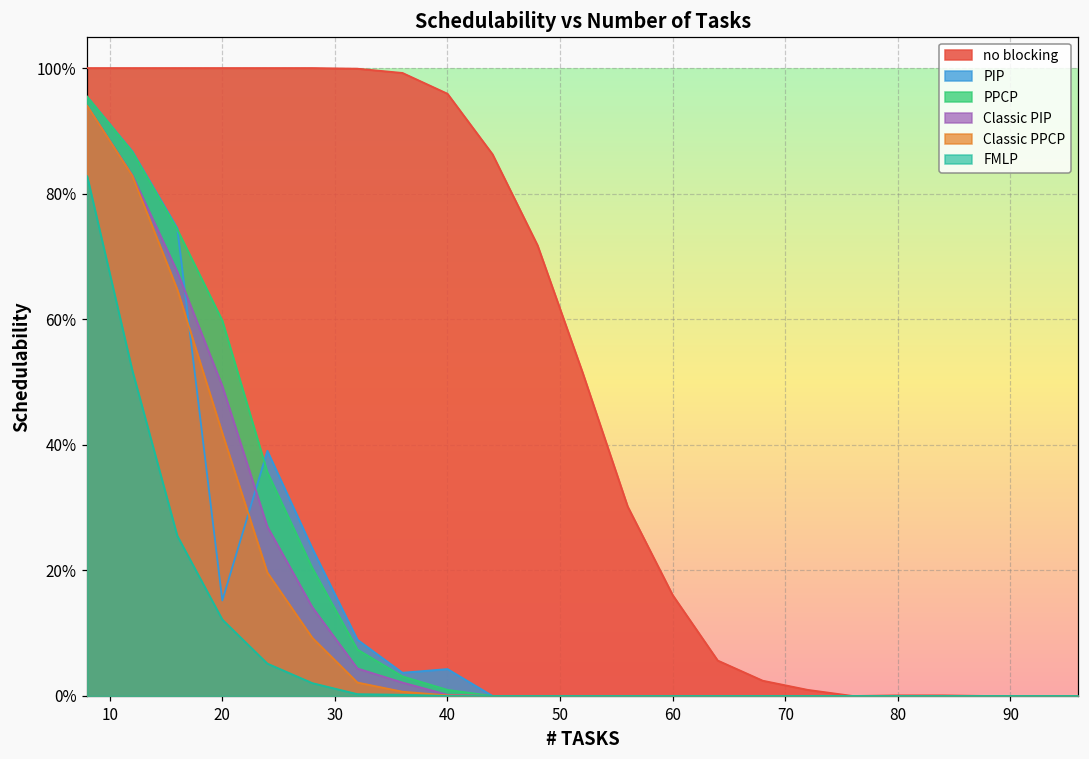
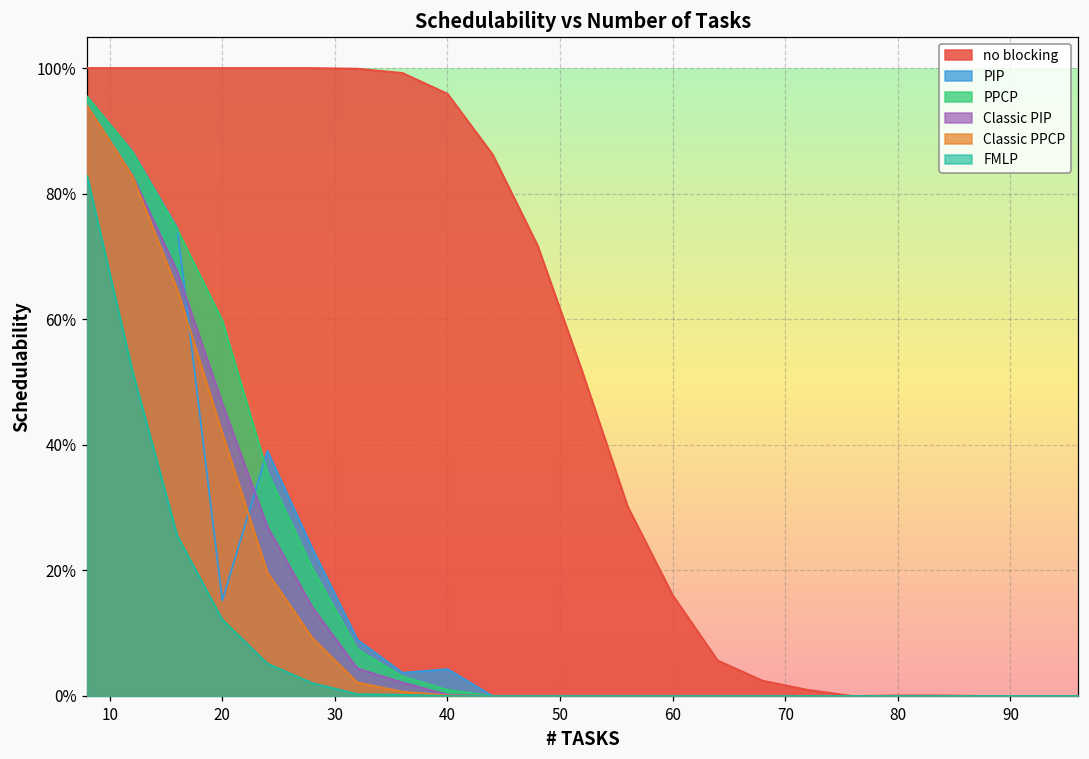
Classic PIP, 20: 49% -> 47%
